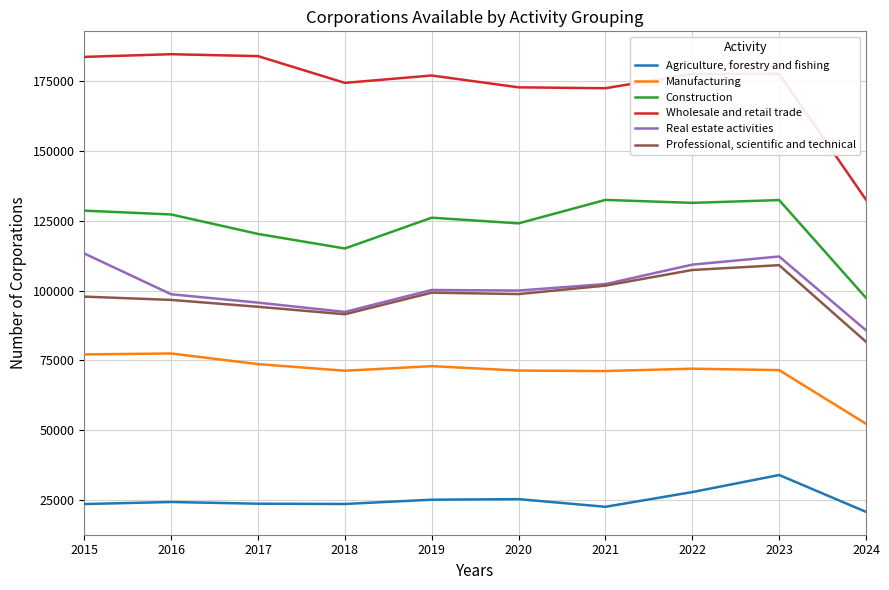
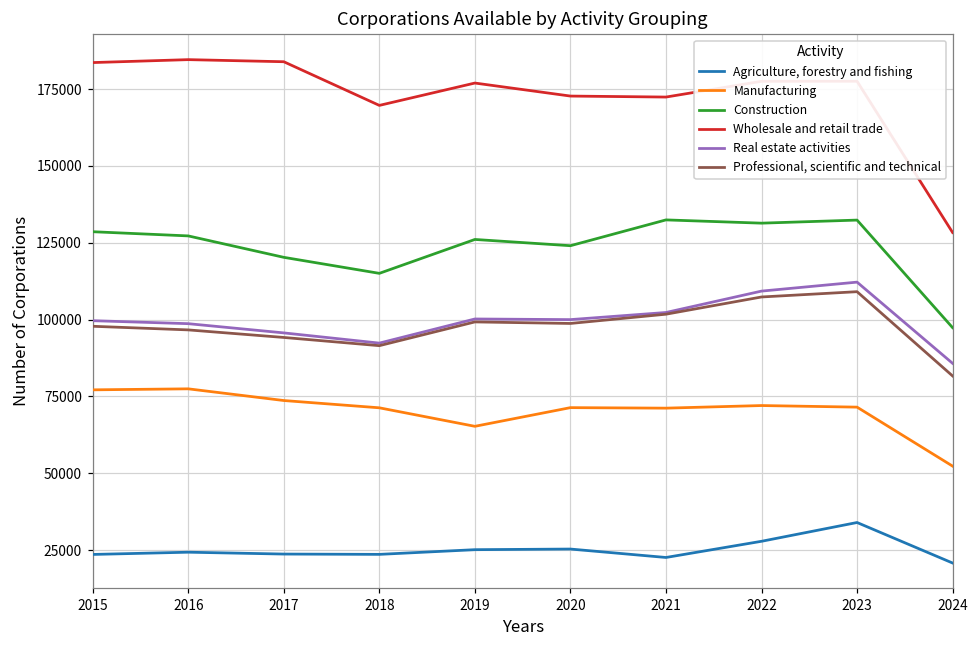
Real estate activities, 2015: 113000 -> 100000
Wholesale and retail trade, 2018: 174000 -> 170000
Manufacturing, 2019: 73000 -> 65000
Wholesale and retail trade, 2024: 133000 -> 128000
